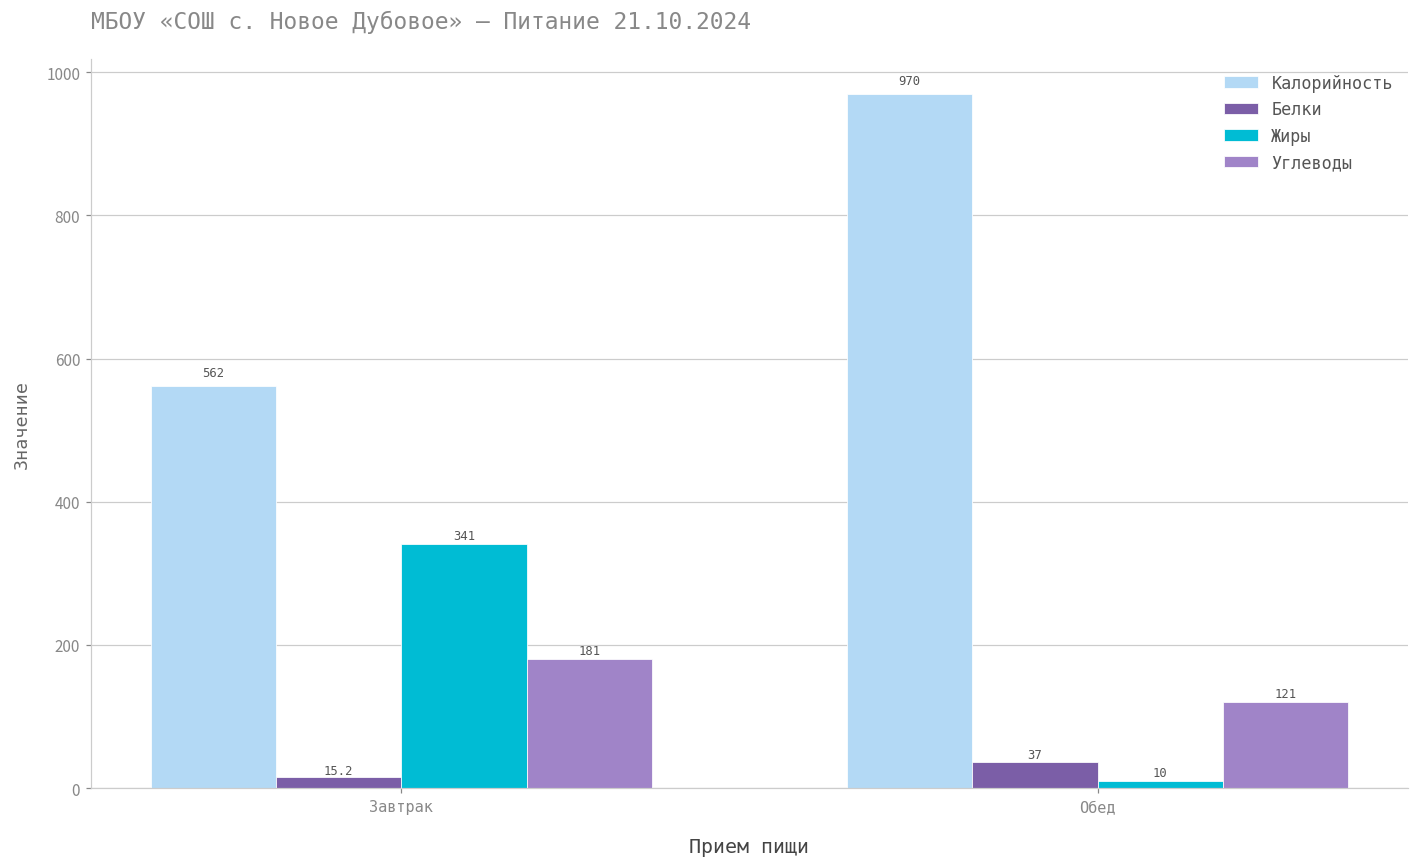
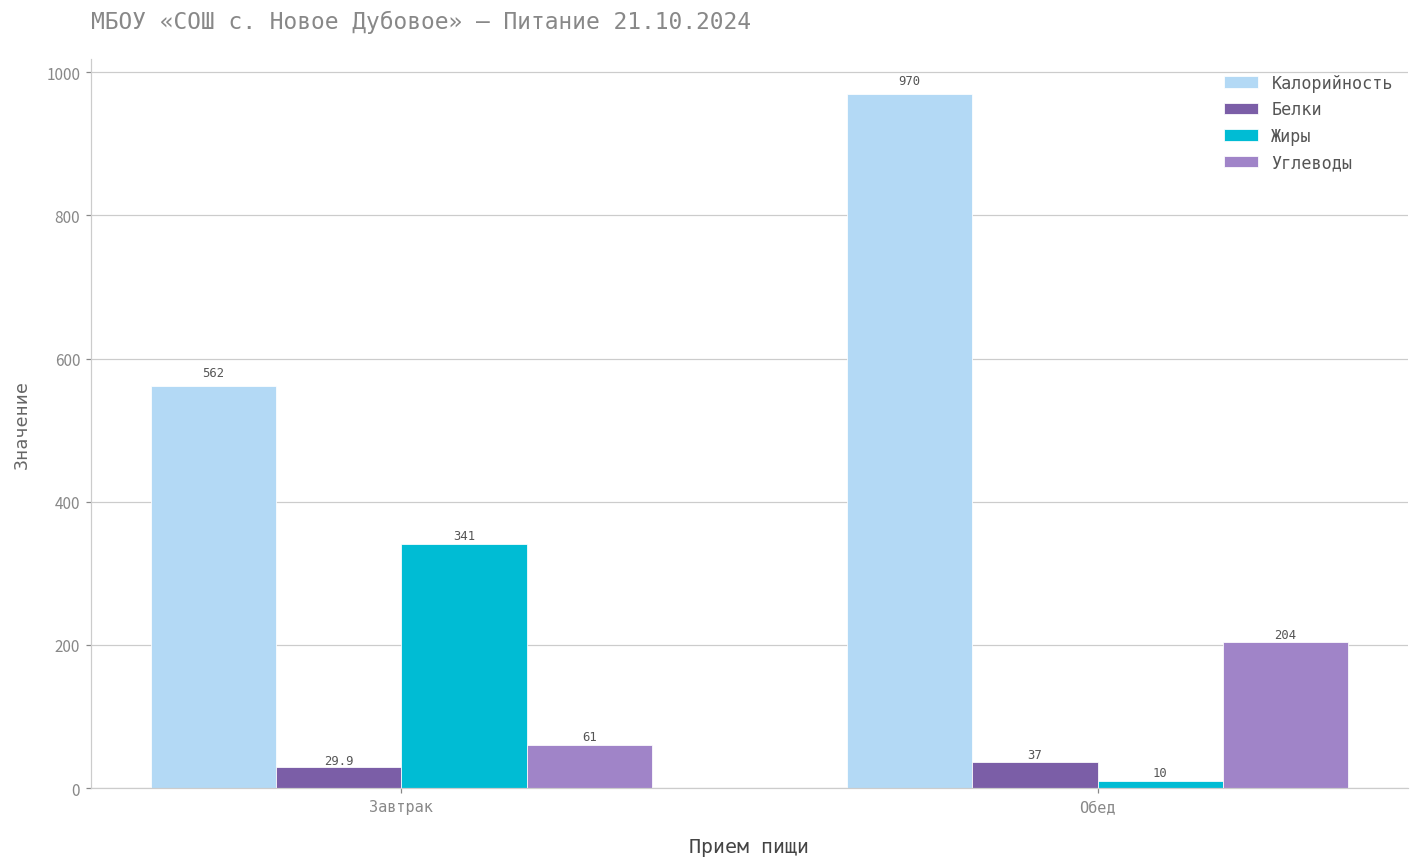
Белки, Завтрак: 15.2 -> 29.9
Углеводы, Завтрак: 181 -> 61
Углеводы, Обед: 121 -> 204
